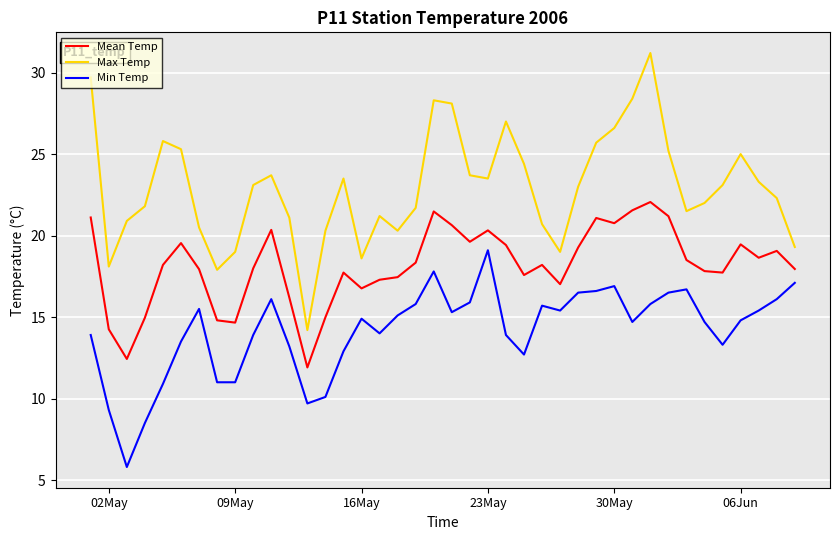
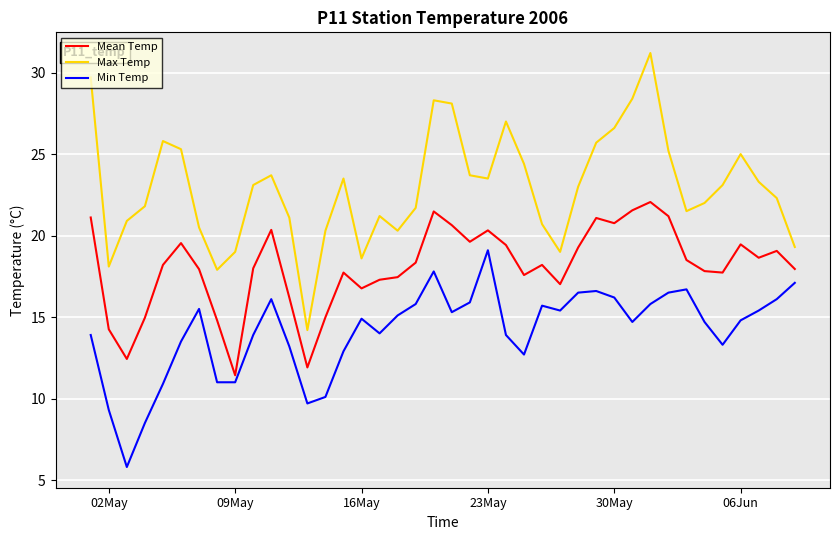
Mean Temp, 09May: 14.7 -> 11.4
Min Temp, 30May: 16.9 -> 16.2
